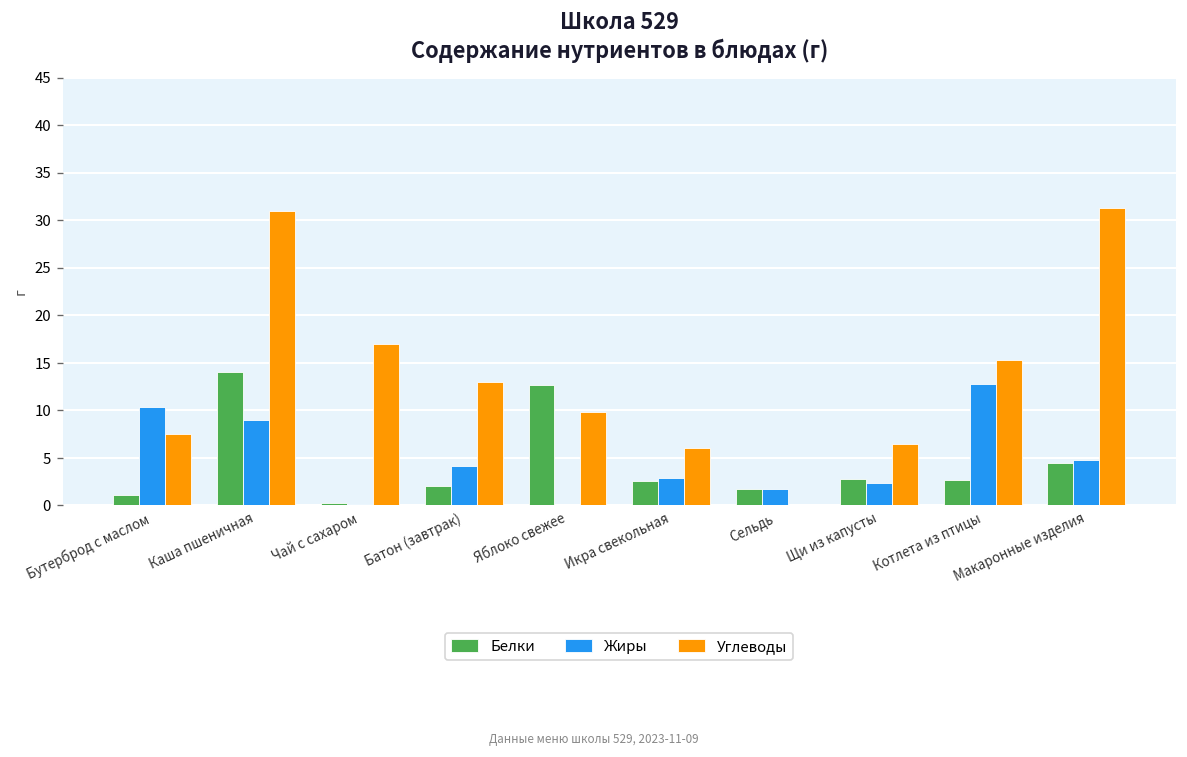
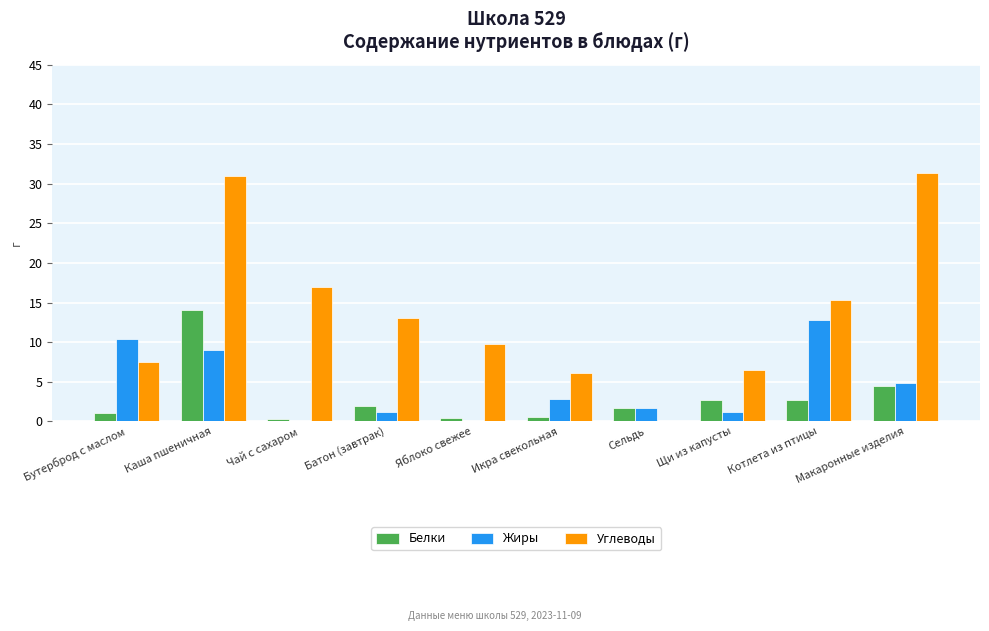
Жиры, Батон (завтрак): 4 -> 1
Белки, Яблоко свежее: 13 -> 0
Белки, Икра свекольная: 3 -> 1
Жиры, Щи из капусты: 2 -> 1
